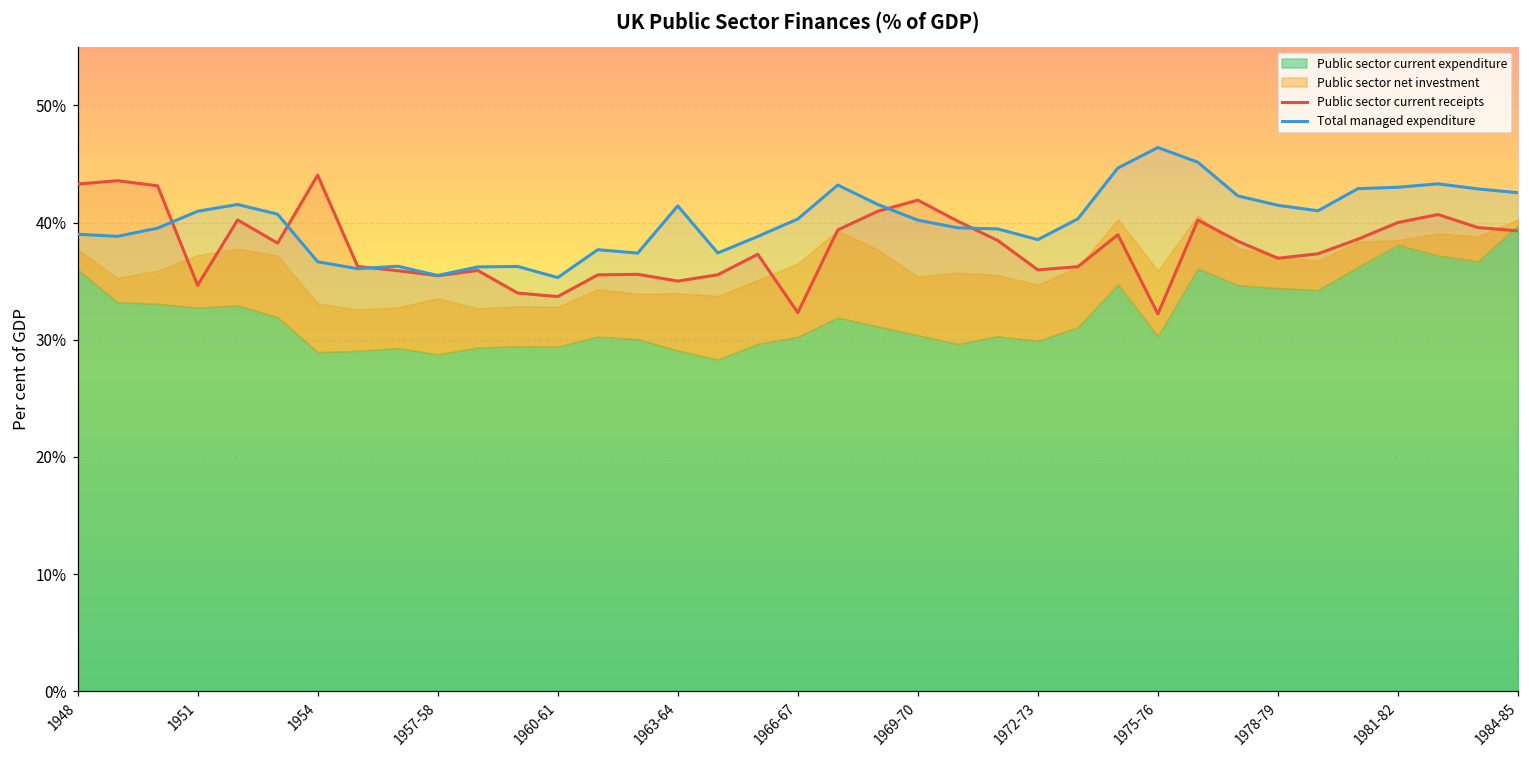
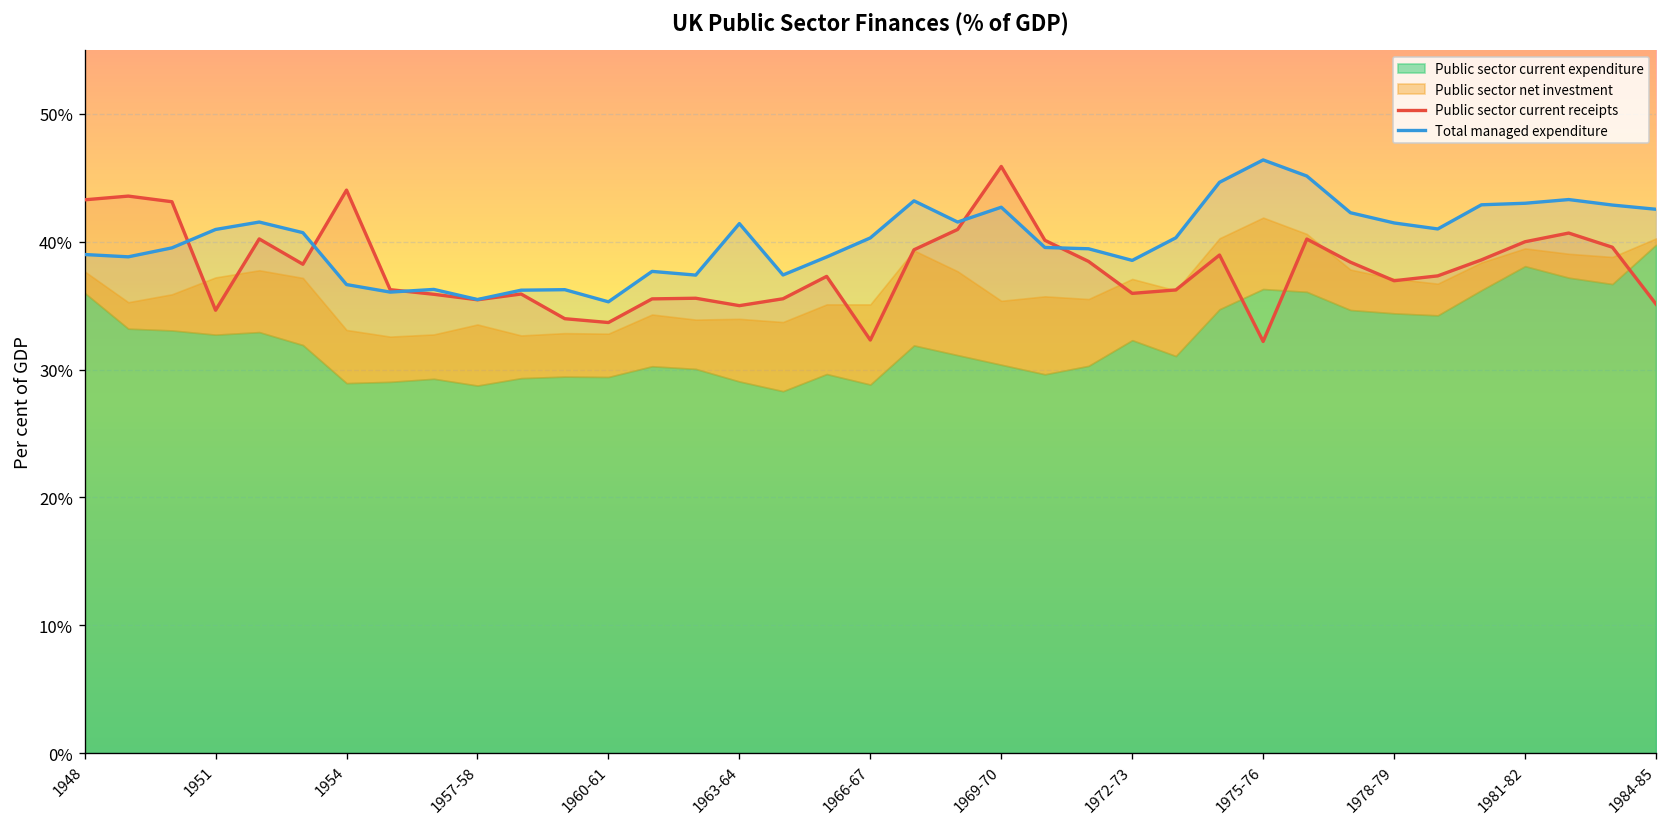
Public sector current expenditure, 1966-67: 30.2% -> 28.8%
Public sector current receipts, 1969-70: 41.9% -> 45.9%
Total managed expenditure, 1969-70: 40.2% -> 42.7%
Public sector current expenditure, 1972-73: 29.9% -> 32.3%
Public sector current expenditure, 1975-76: 30.3% -> 36.3%
Public sector net investment, 1981-82: 0.4% -> 1.4%
Public sector current receipts, 1984-85: 39.3% -> 35.1%
